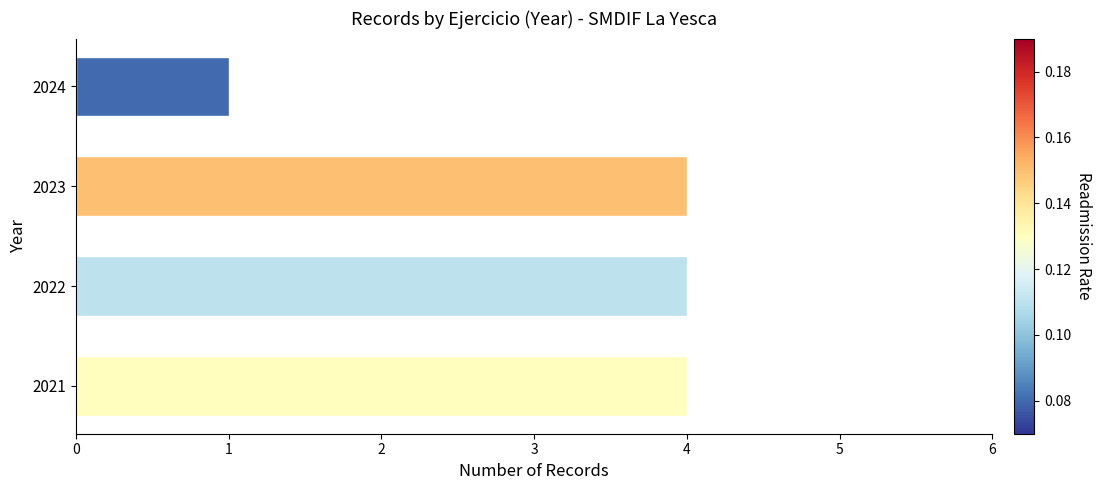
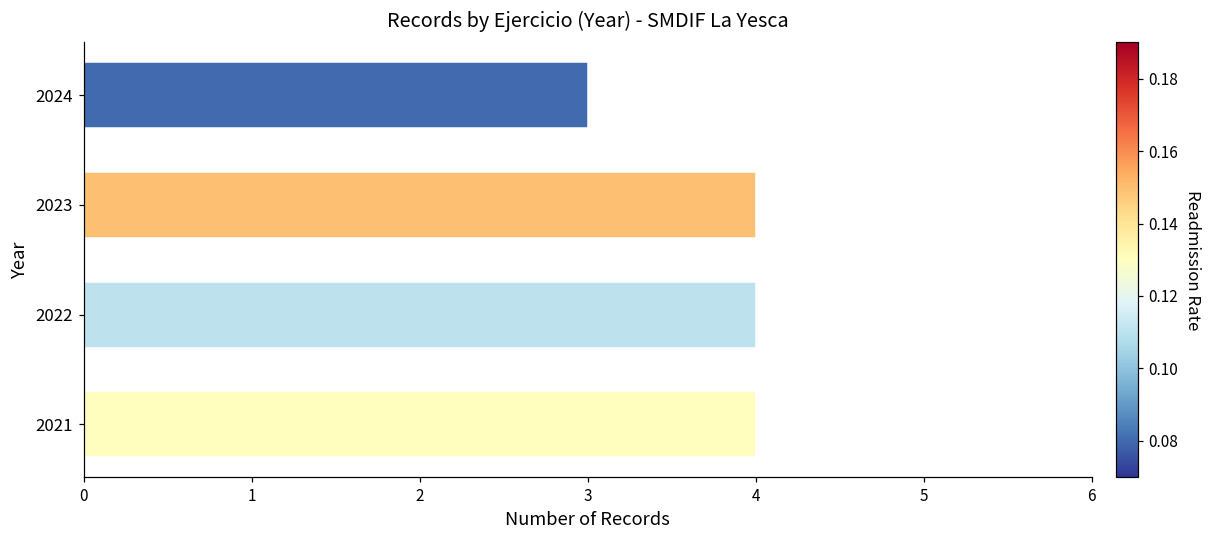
2024: 1 -> 3
